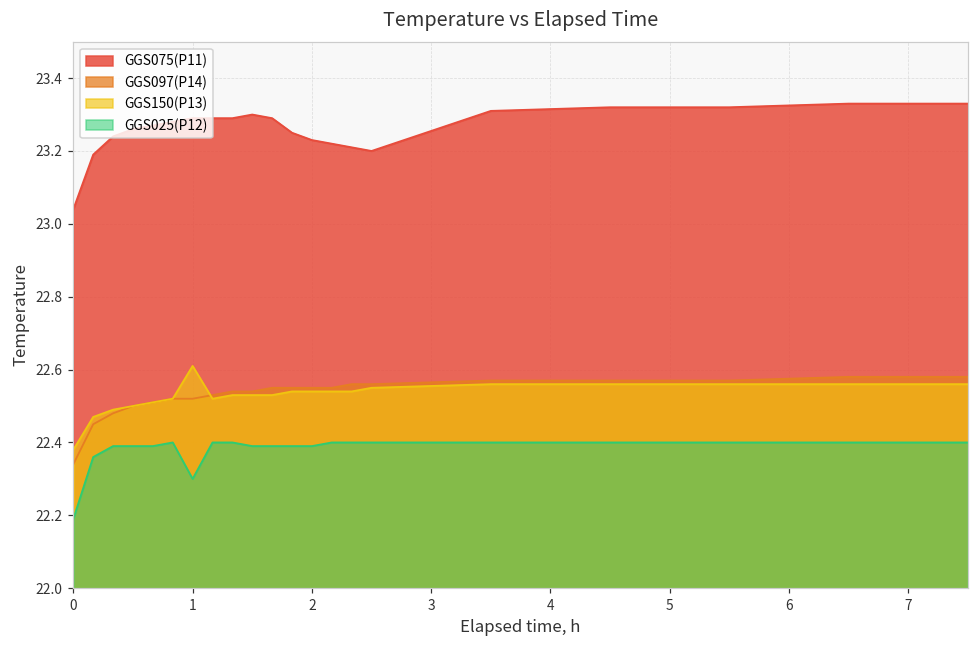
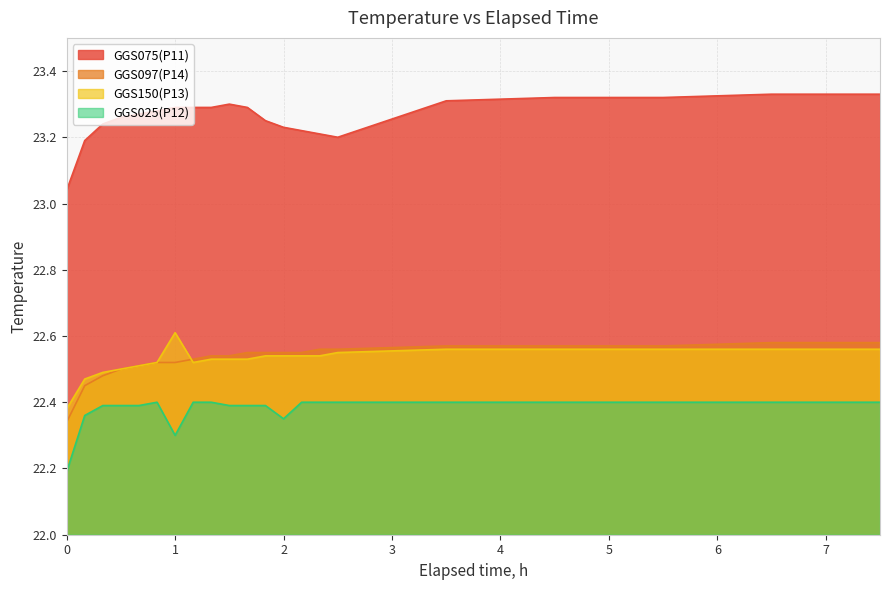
GGS025(P12), 2: 22.39 -> 22.35
